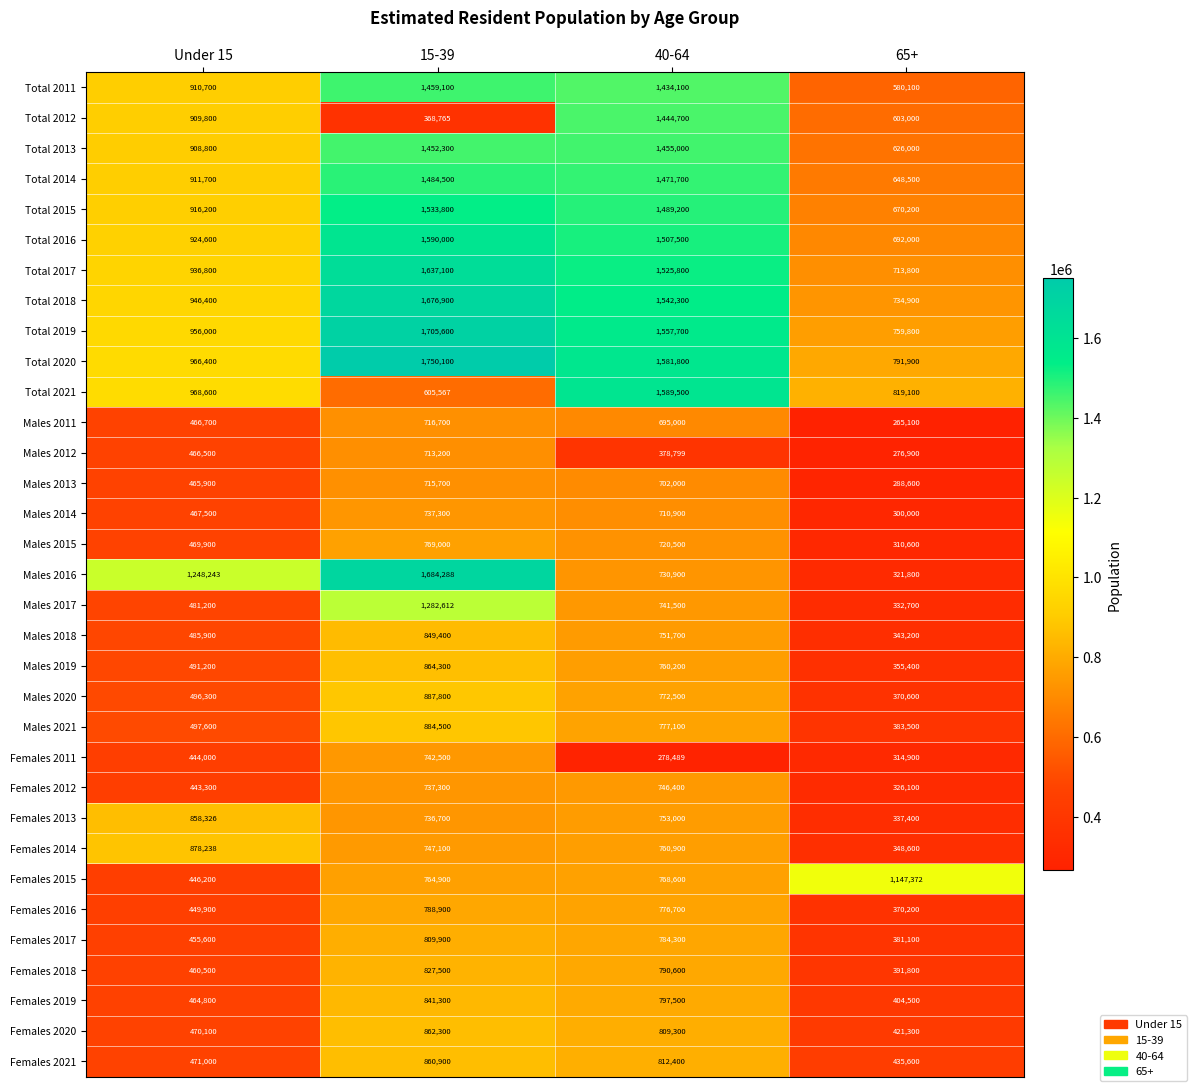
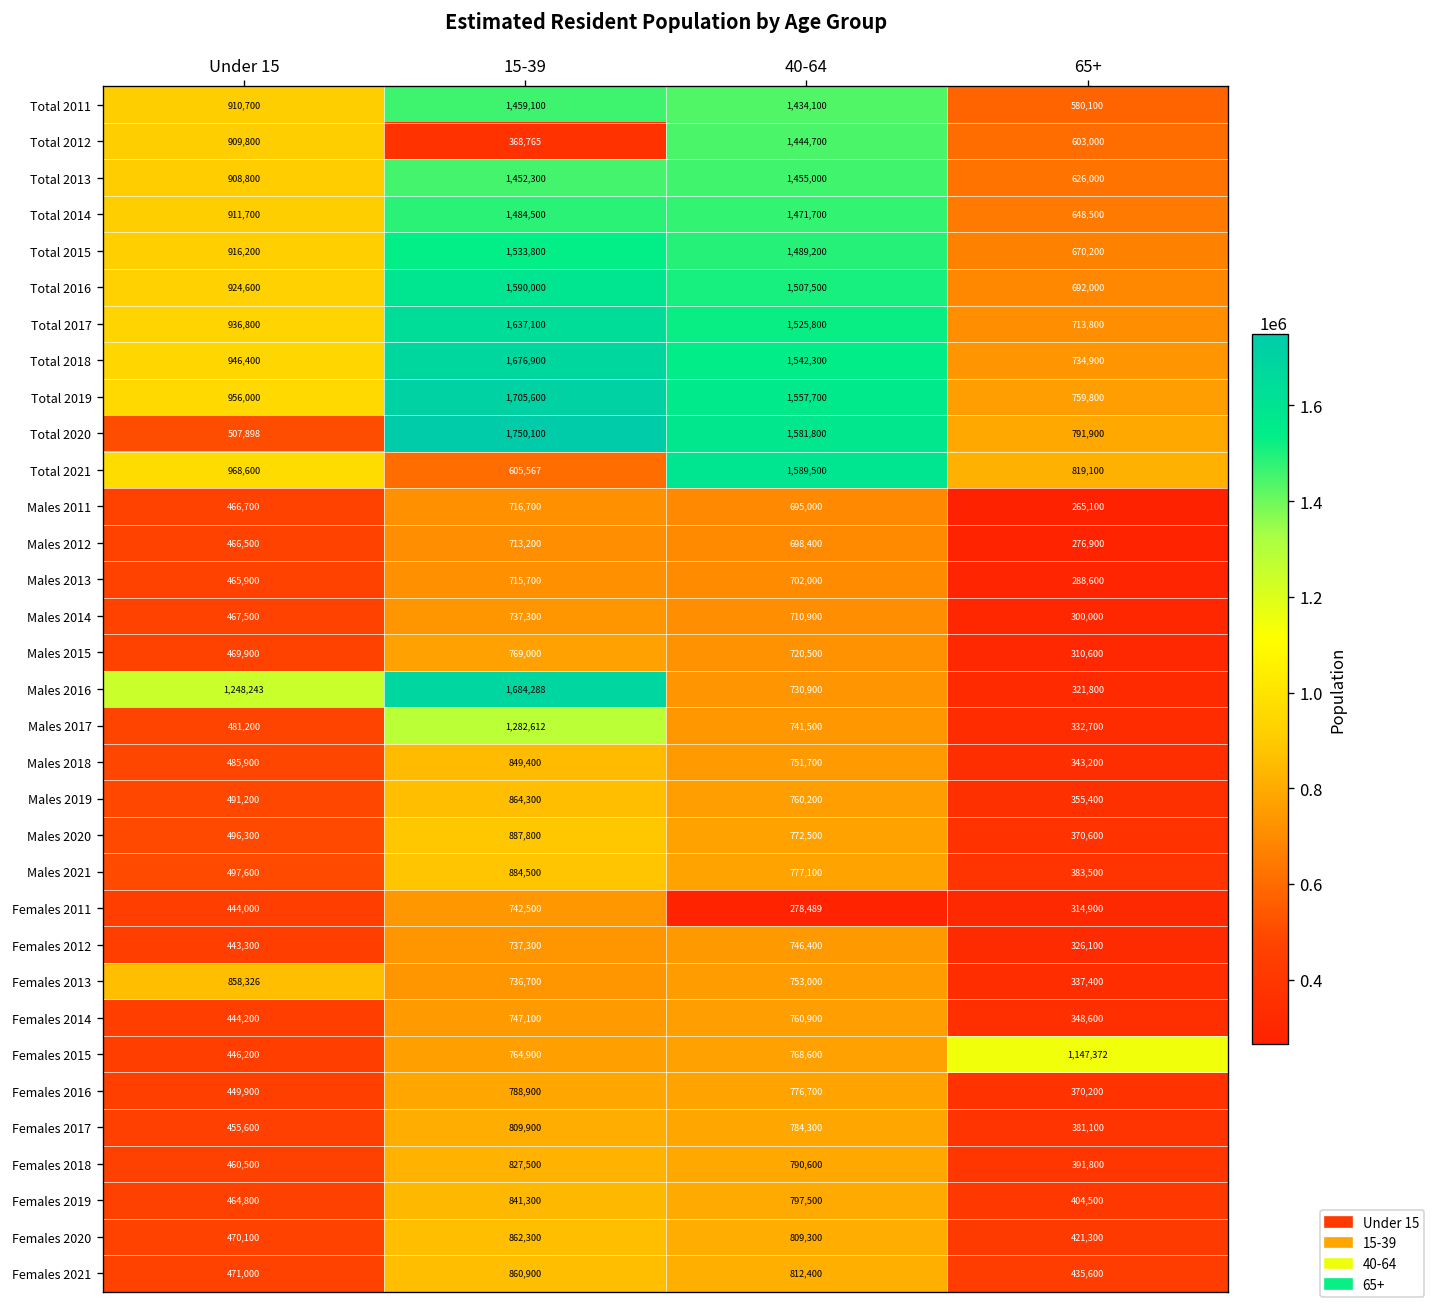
Total 2020, Under 15: 966,400 -> 507,898
Males 2012, 40-64: 378,799 -> 698,400
Females 2014, Under 15: 878,238 -> 444,200
